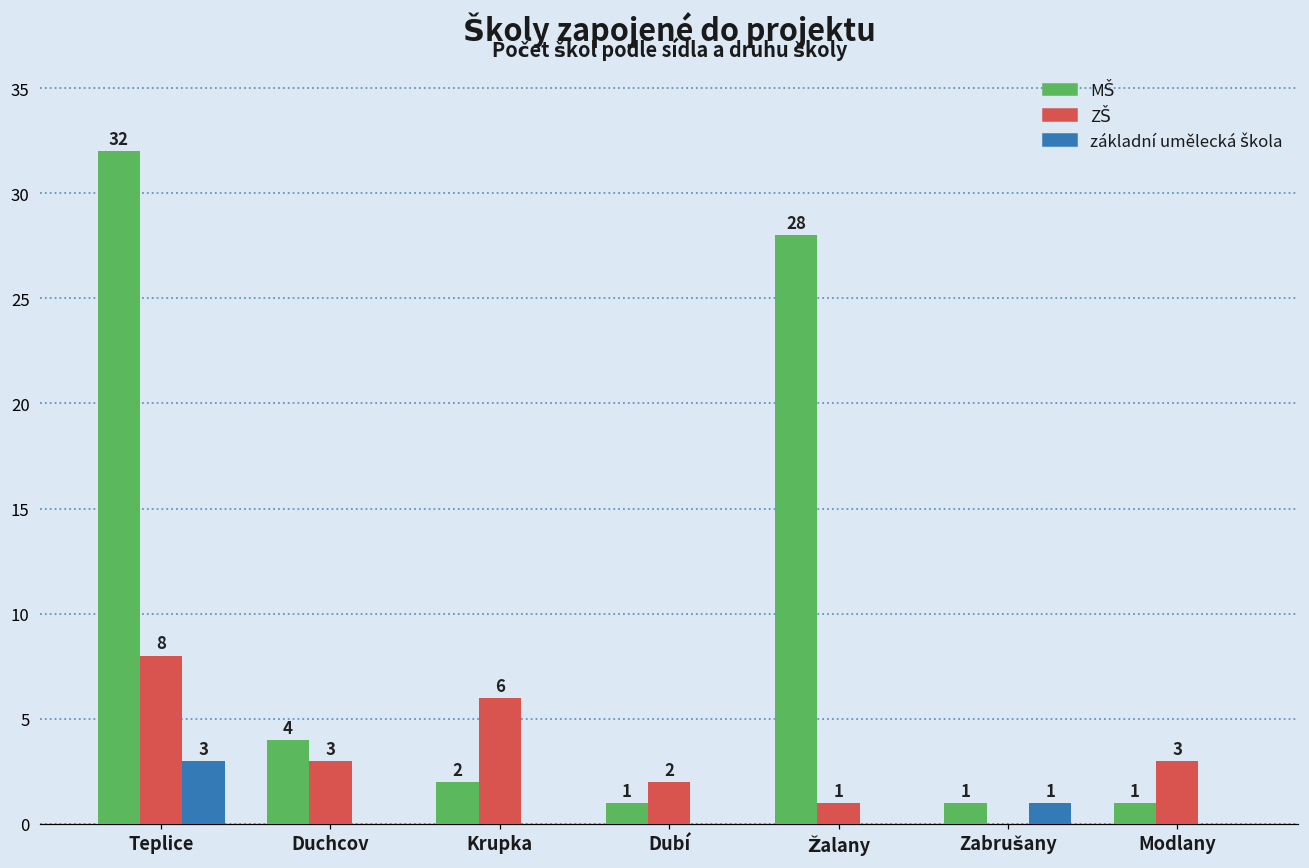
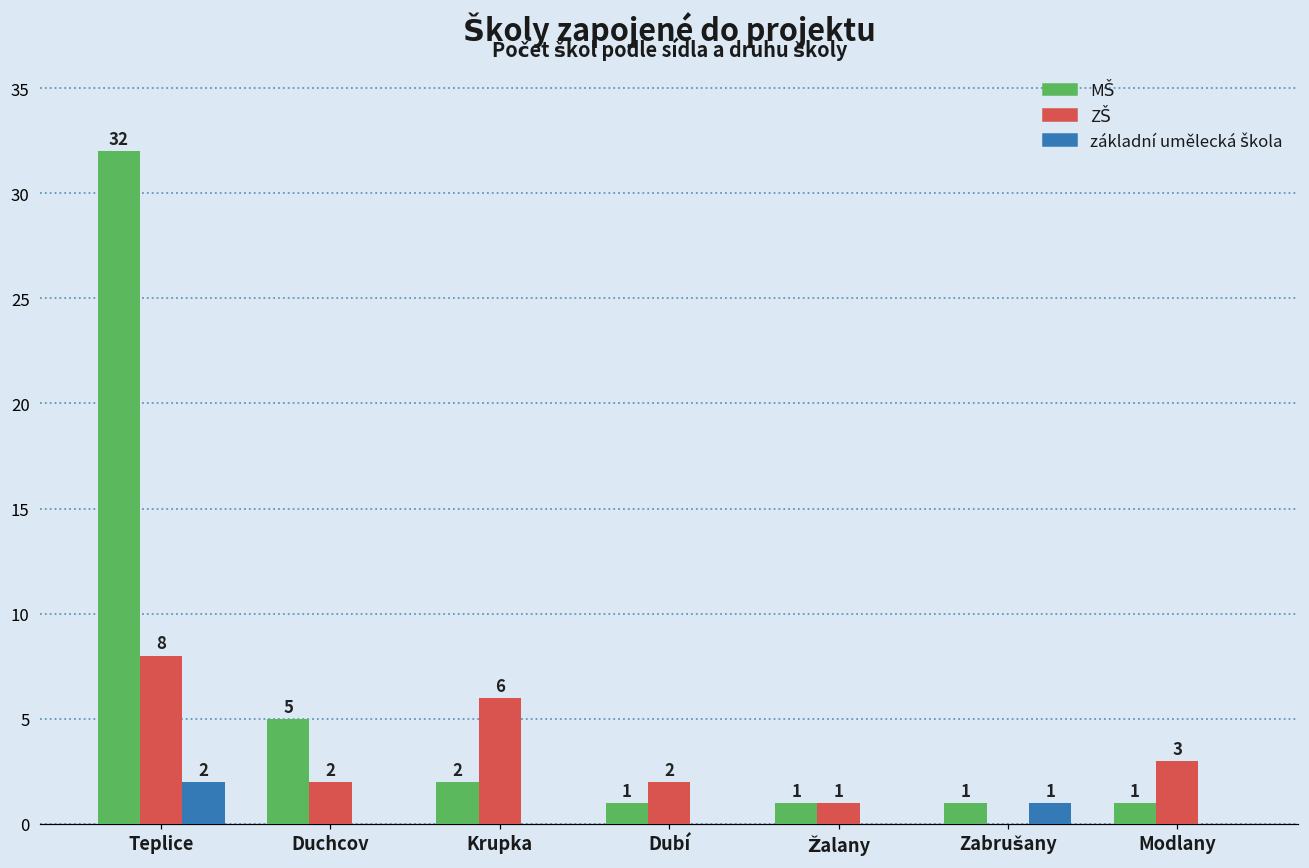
základní umělecká škola, Teplice: 3 -> 2
MŠ, Duchcov: 4 -> 5
ZŠ, Duchcov: 3 -> 2
MŠ, Žalany: 28 -> 1
